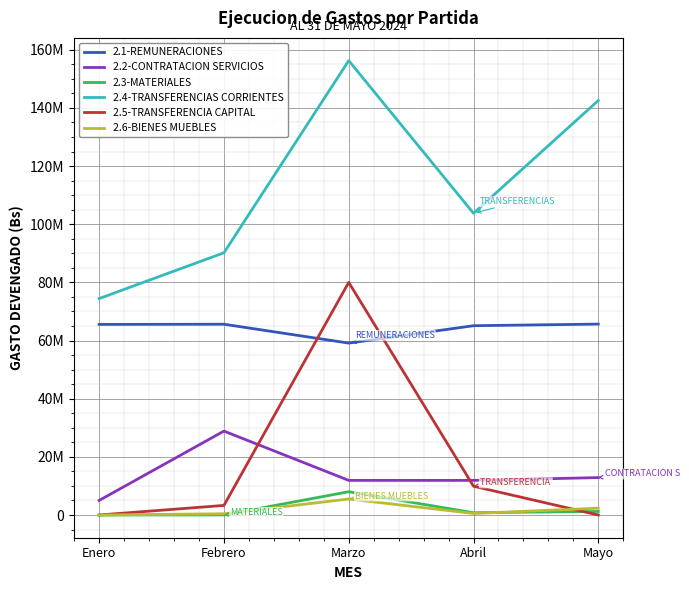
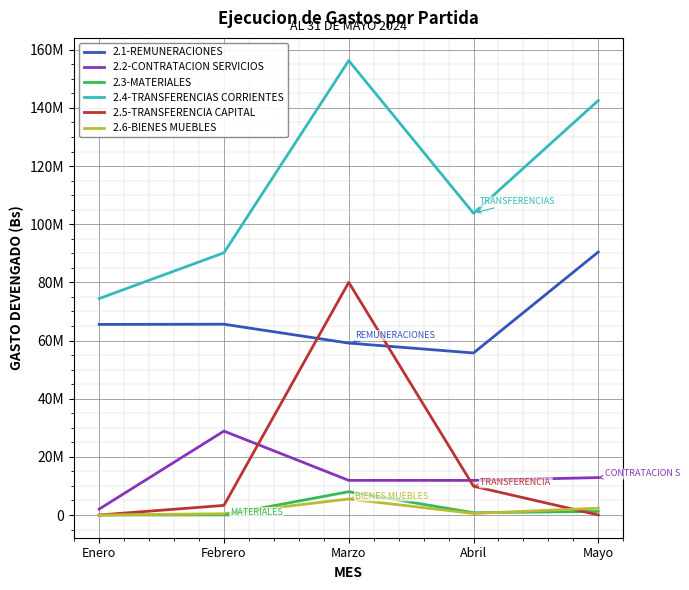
2.2-CONTRATACION SERVICIOS, Enero: 5000000 -> 2000000
2.1-REMUNERACIONES, Abril: 65000000 -> 56000000
2.1-REMUNERACIONES, Mayo: 66000000 -> 90000000
